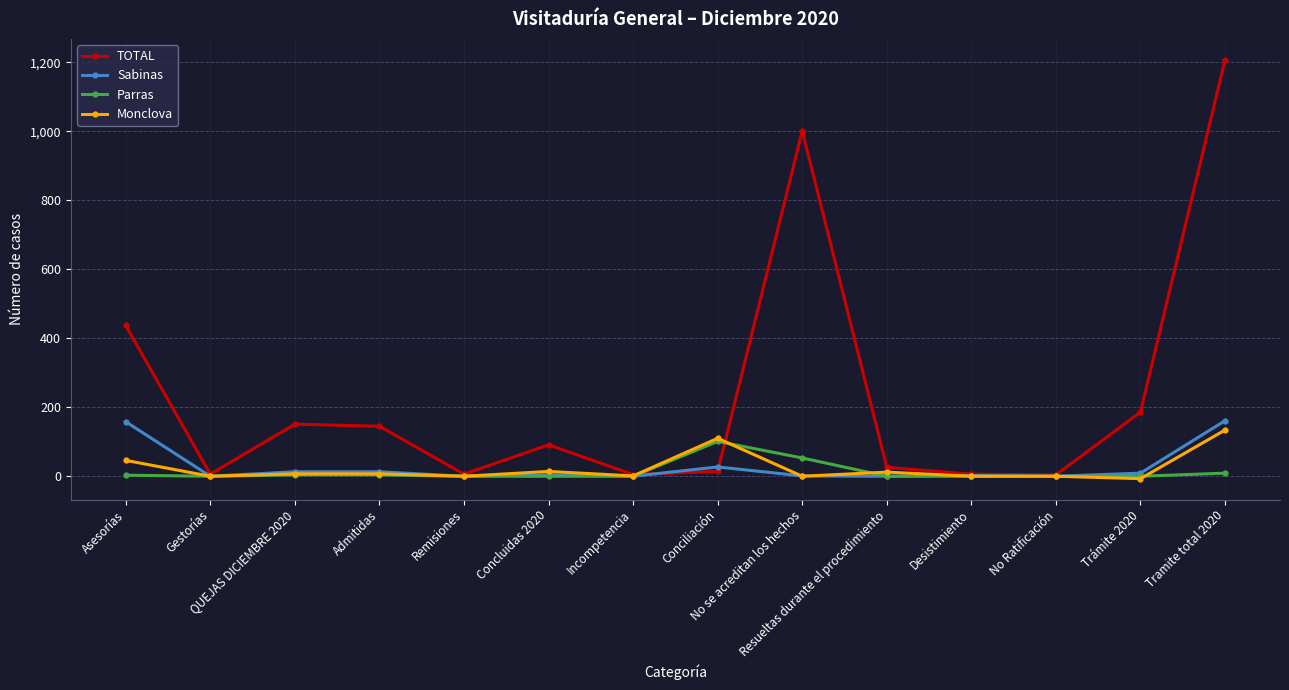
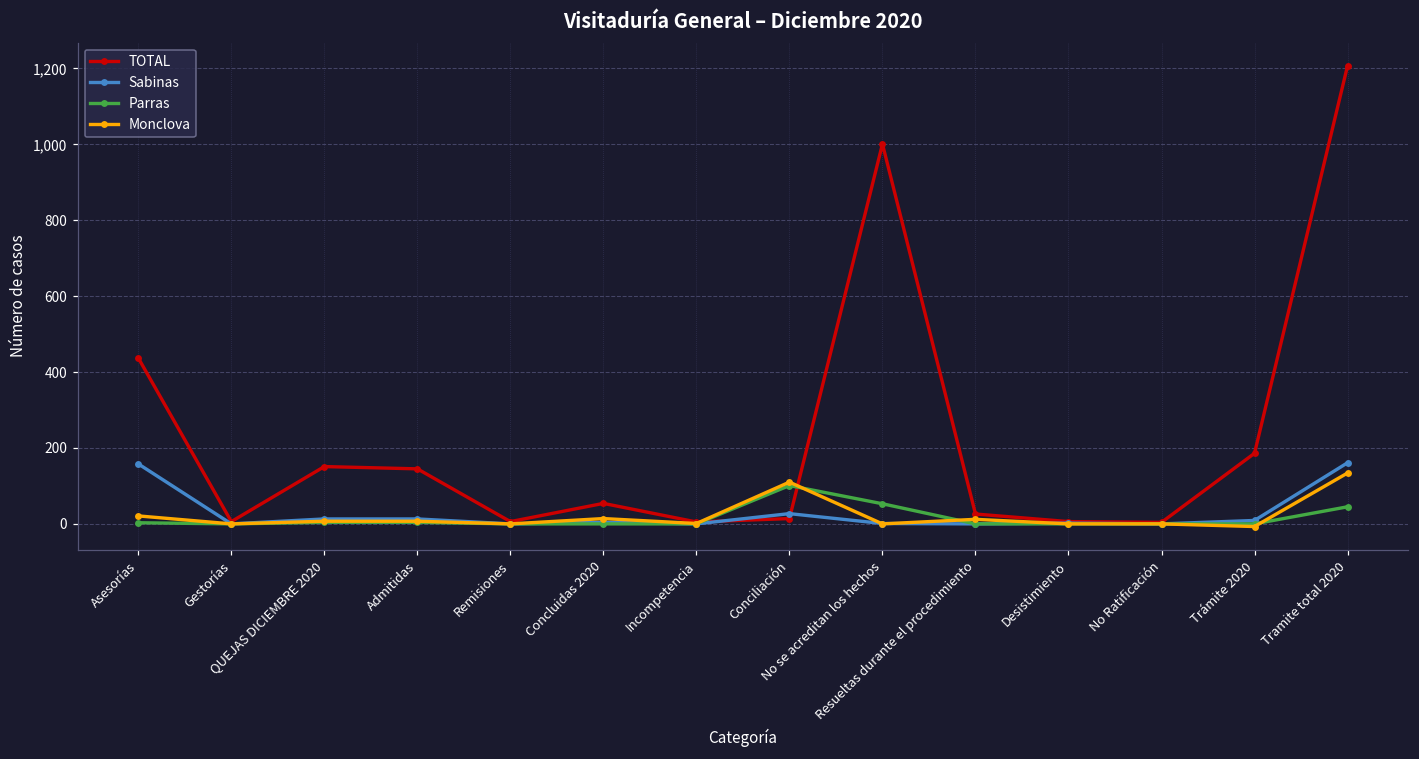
Monclova, Asesorías: 50 -> 20
TOTAL, Concluidas 2020: 90 -> 50
Parras, Tramite total 2020: 10 -> 50
